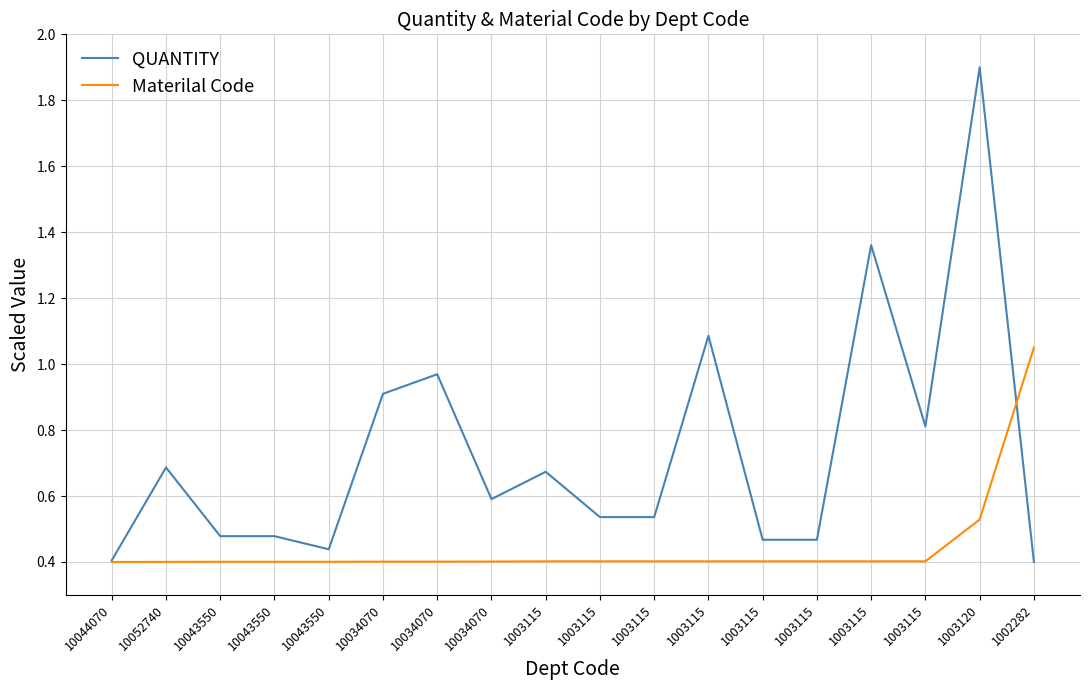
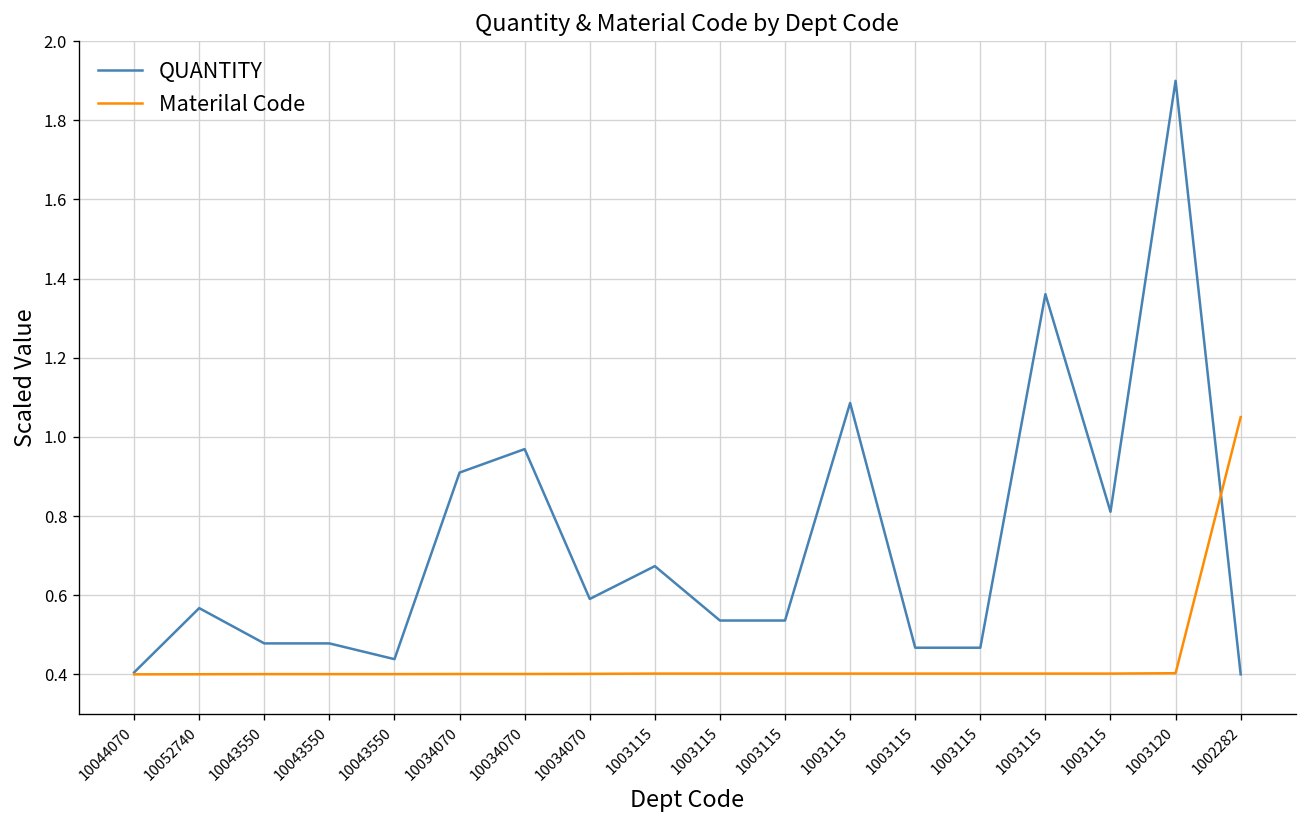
QUANTITY, 10052740: 0.69 -> 0.57
Materilal Code, 1003120: 0.53 -> 0.40
